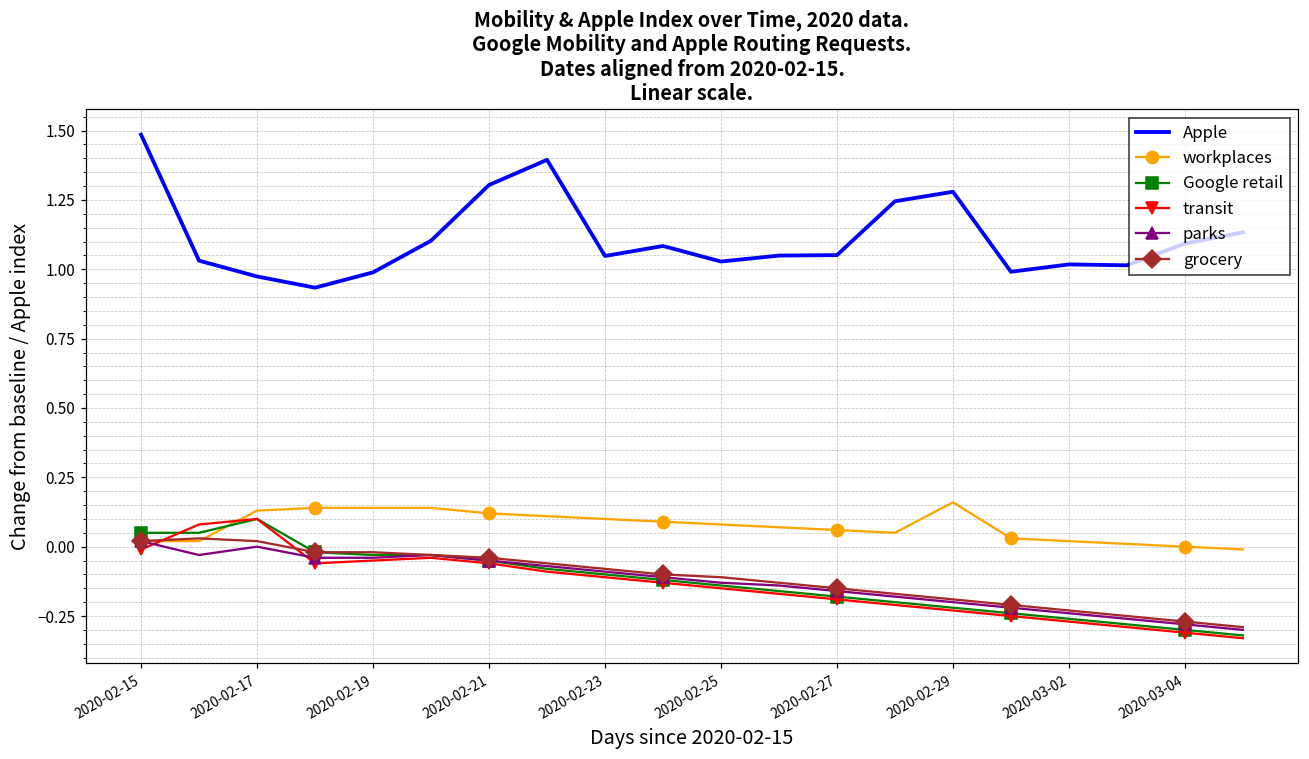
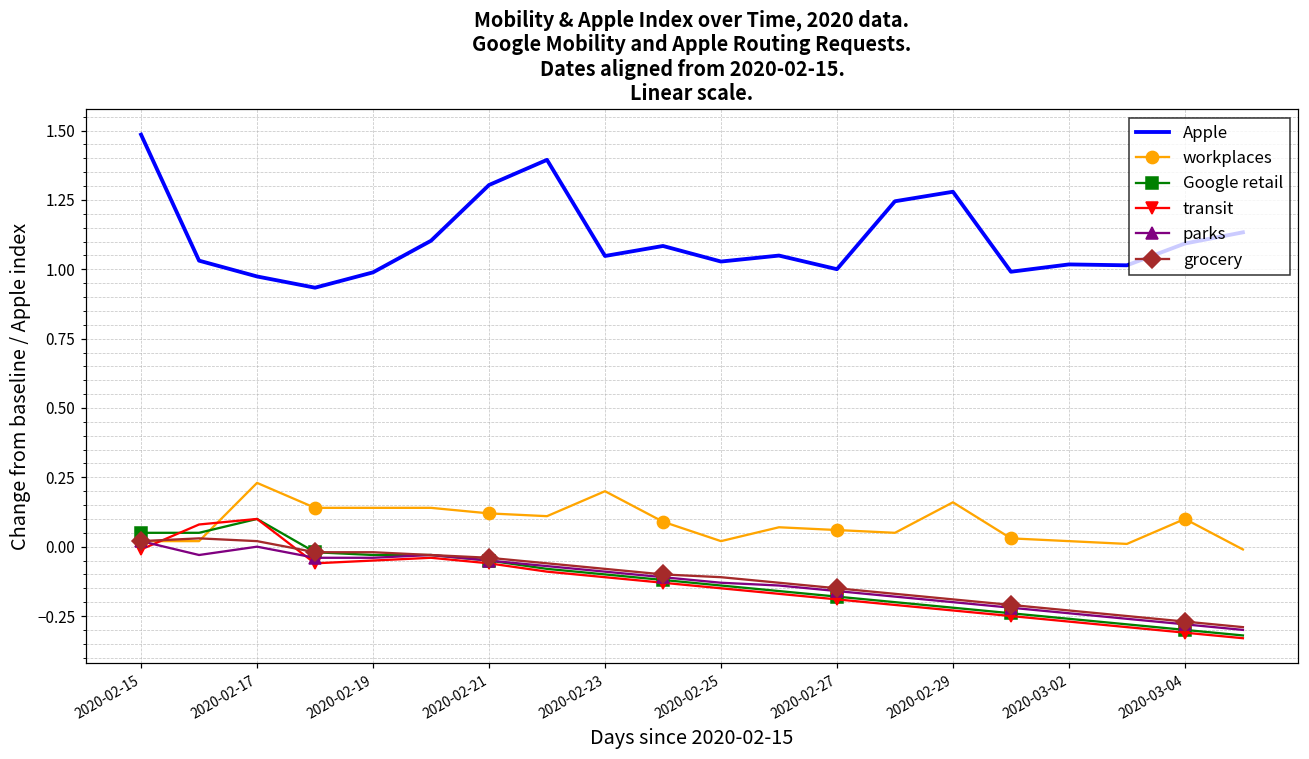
workplaces, 2020-02-17: 0.13 -> 0.23
workplaces, 2020-02-23: 0.1 -> 0.2
workplaces, 2020-02-25: 0.08 -> 0.02
Apple, 2020-02-27: 1.05 -> 1.00
workplaces, 2020-03-04: 0.0 -> 0.1
